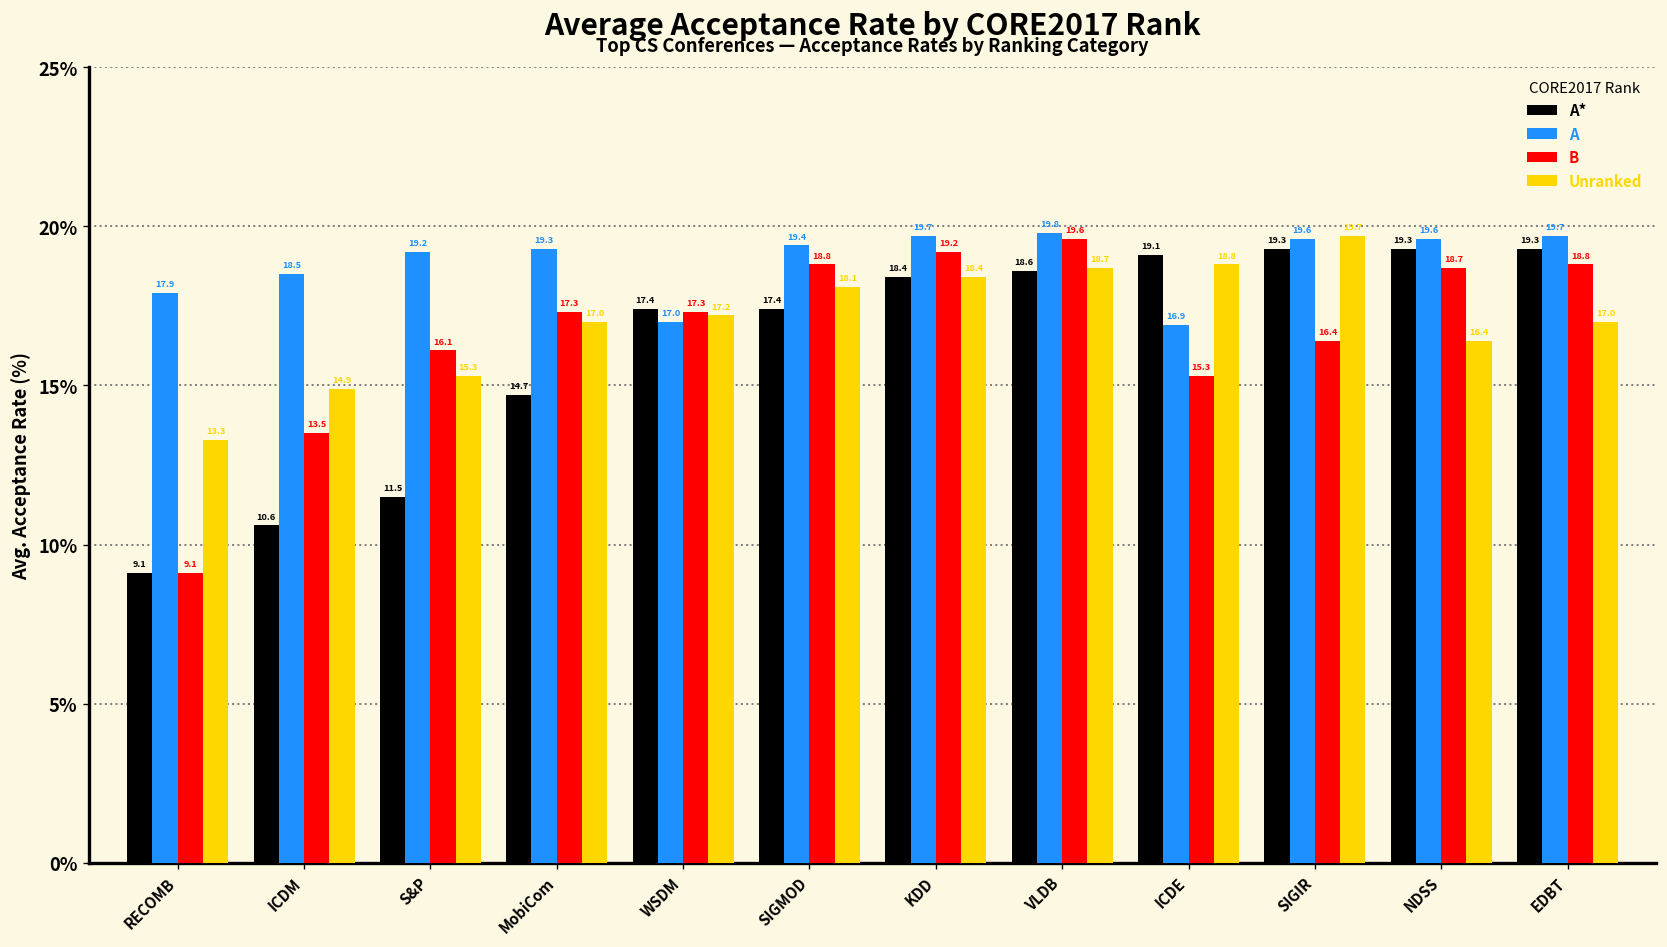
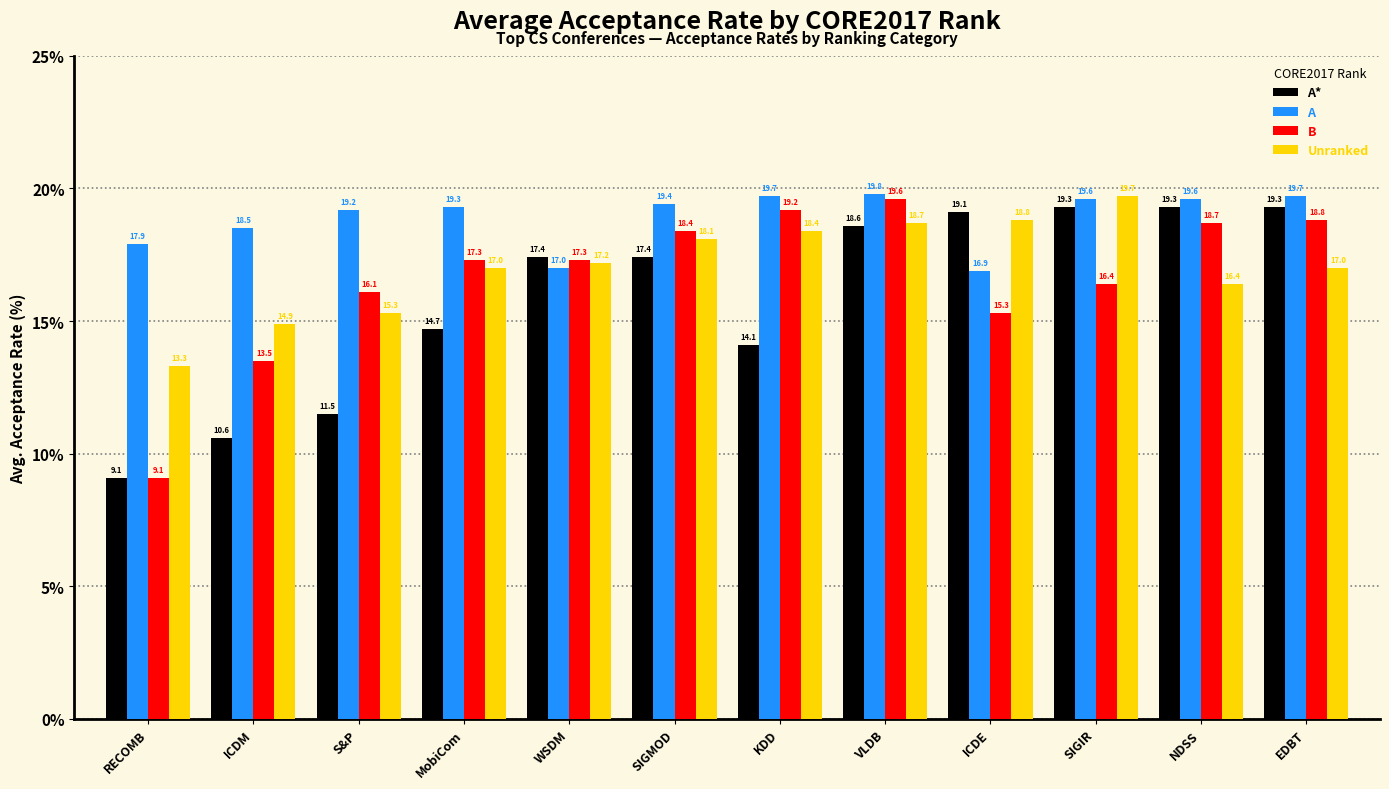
B, SIGMOD: 18.8 -> 18.4
A*, KDD: 18.4 -> 14.1
